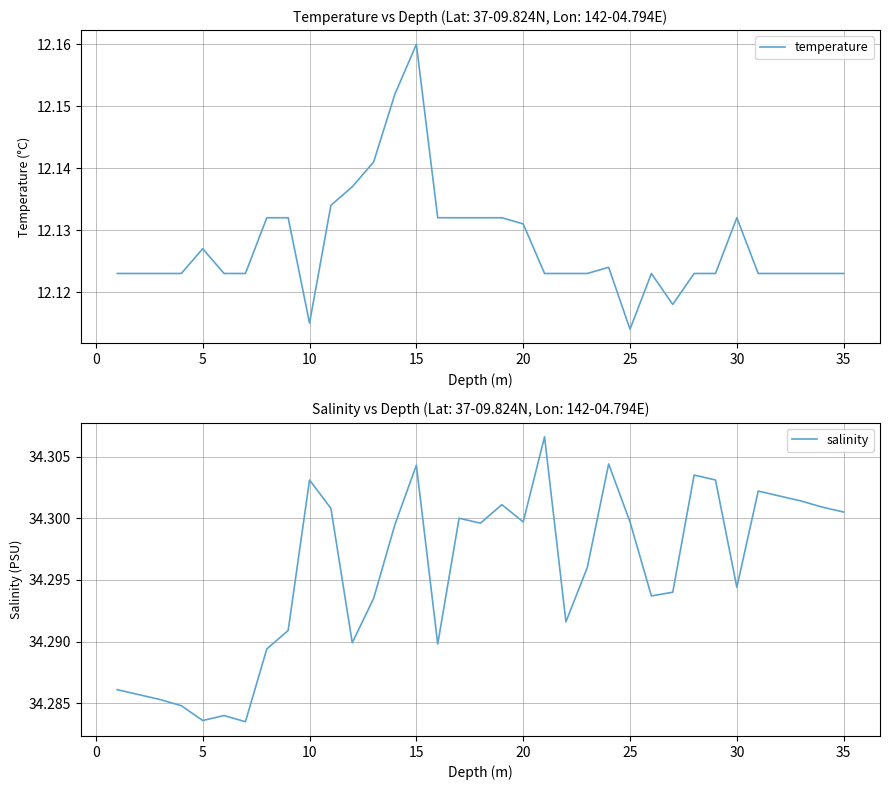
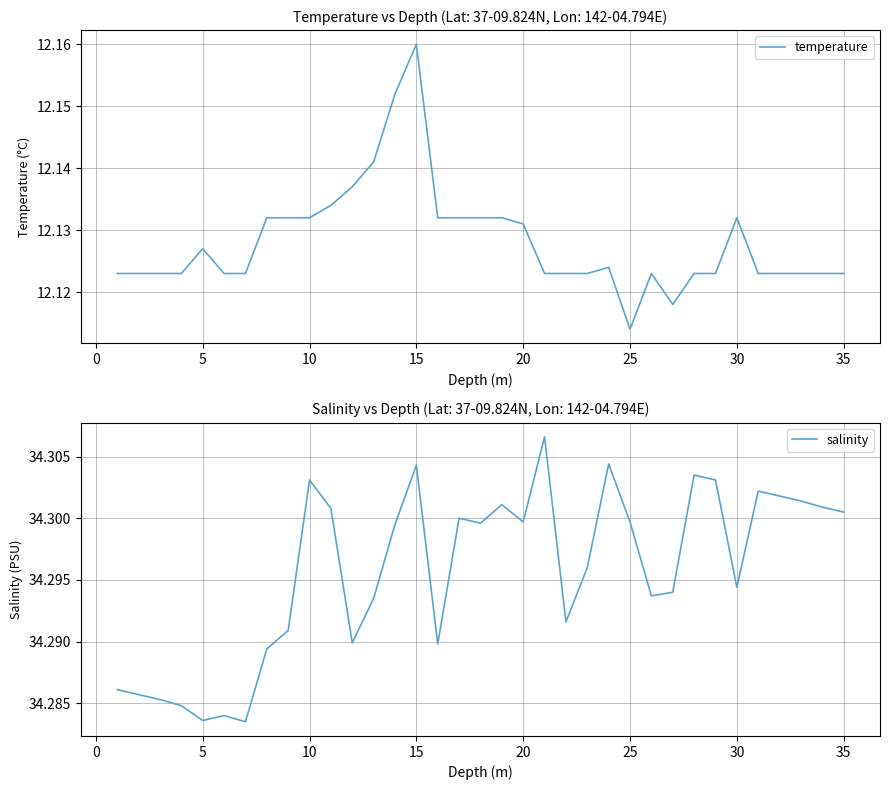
Temperature vs Depth (Lat: 37-09.824N, Lon: 142-04.794E), 10: 12.115 -> 12.132
